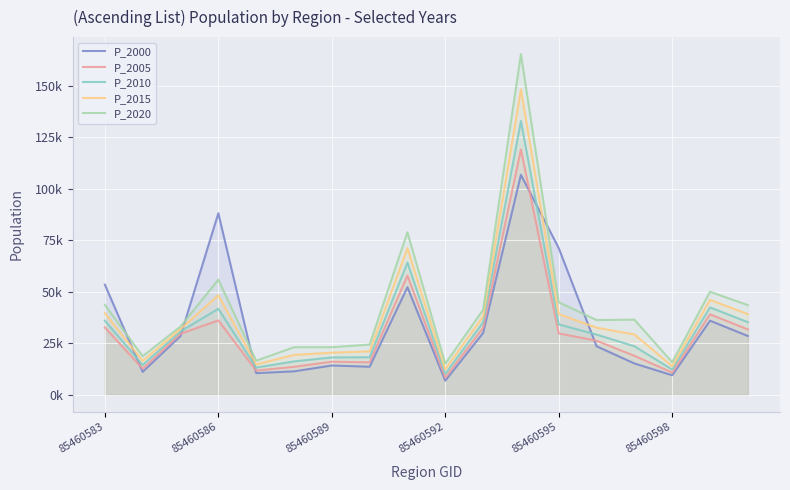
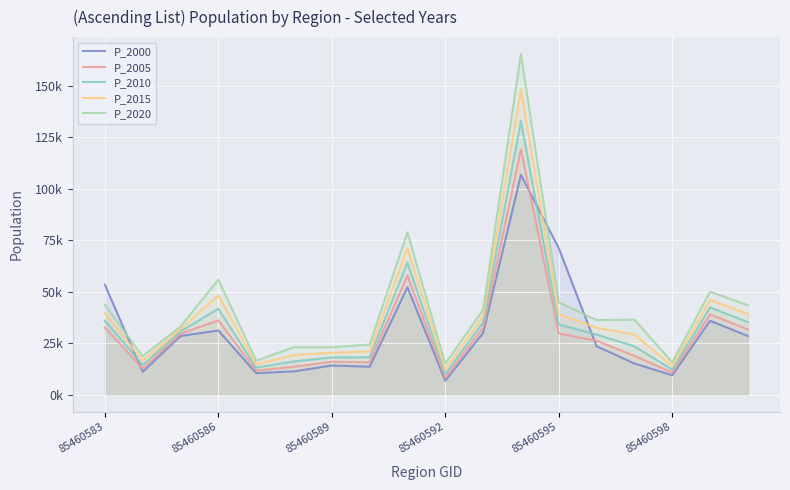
P_2000, 85460586: 88000 -> 31000
